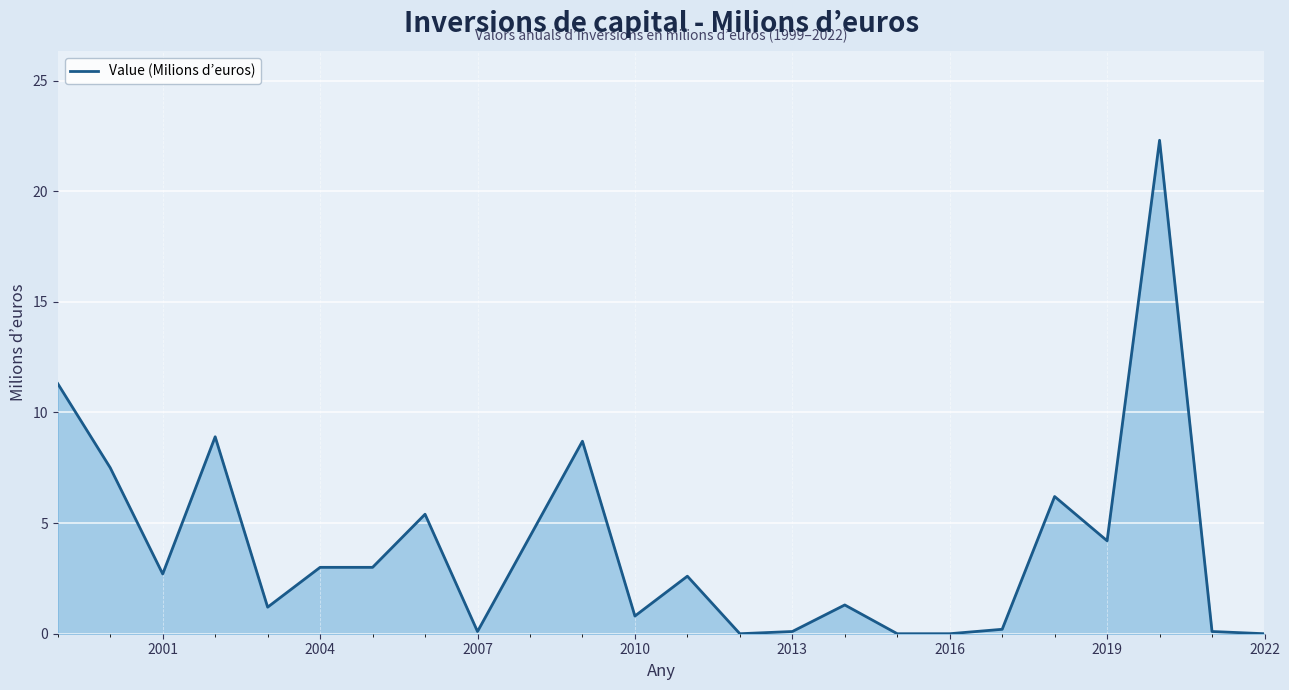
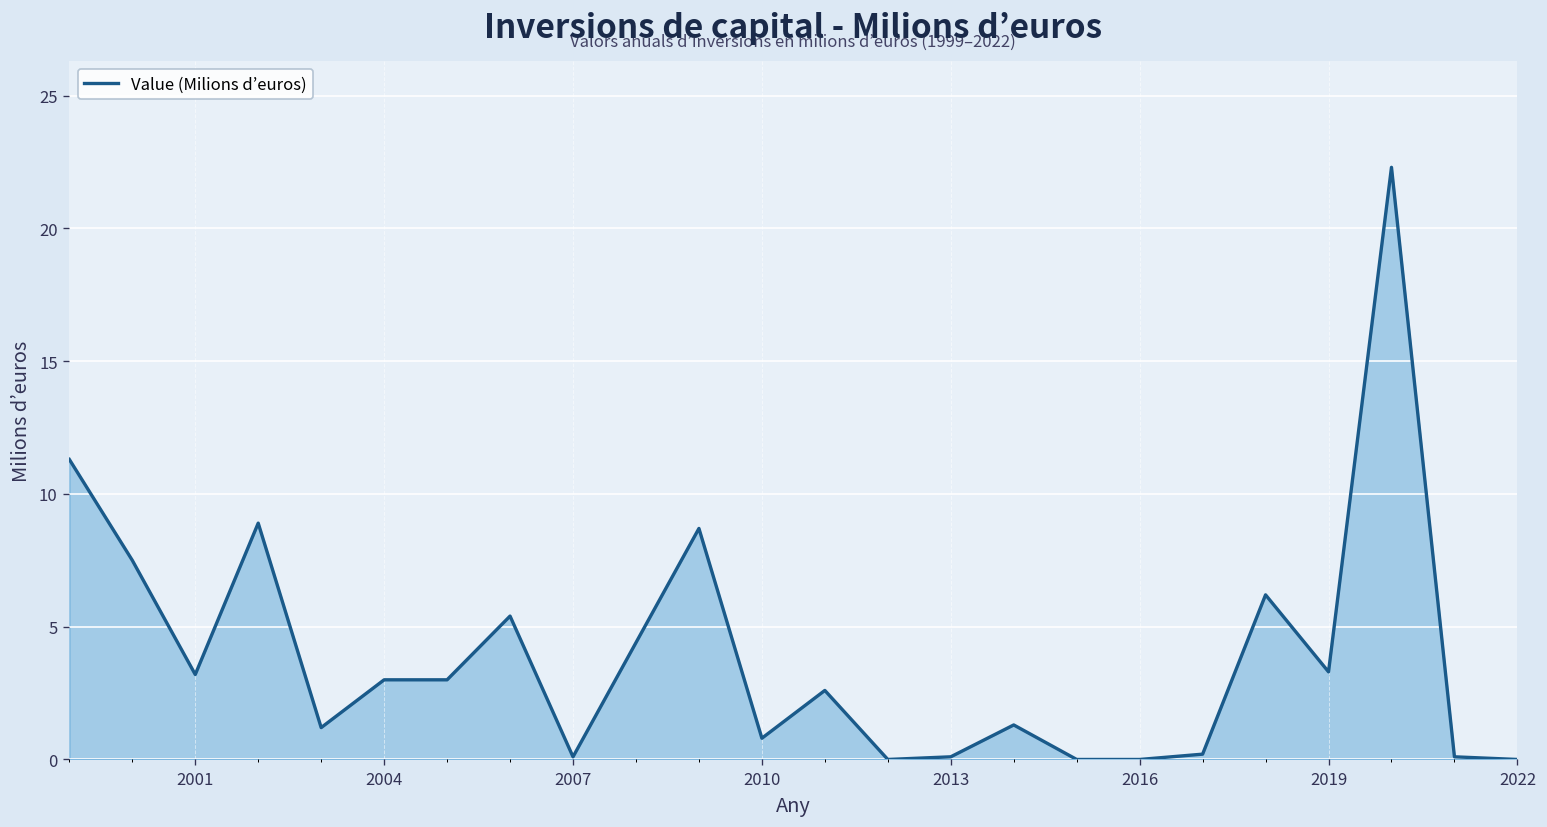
2001: 2.7 -> 3.2
2019: 4.2 -> 3.3
